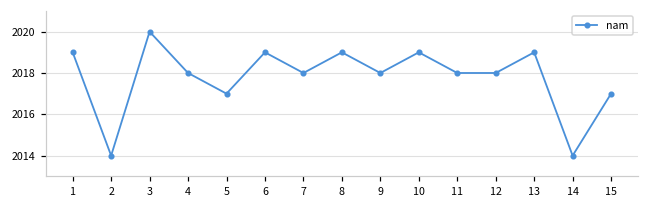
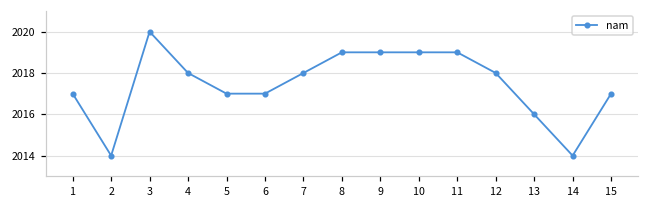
1: 2019 -> 2017
6: 2019 -> 2017
9: 2018 -> 2019
11: 2018 -> 2019
13: 2019 -> 2016
